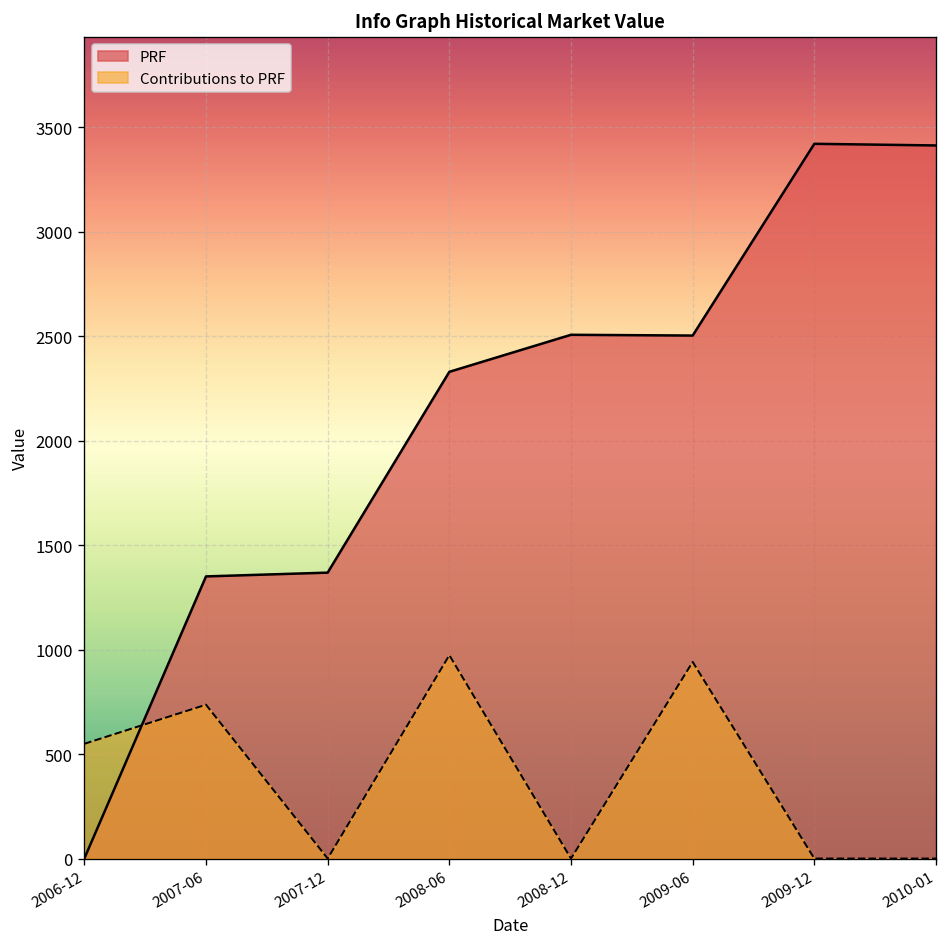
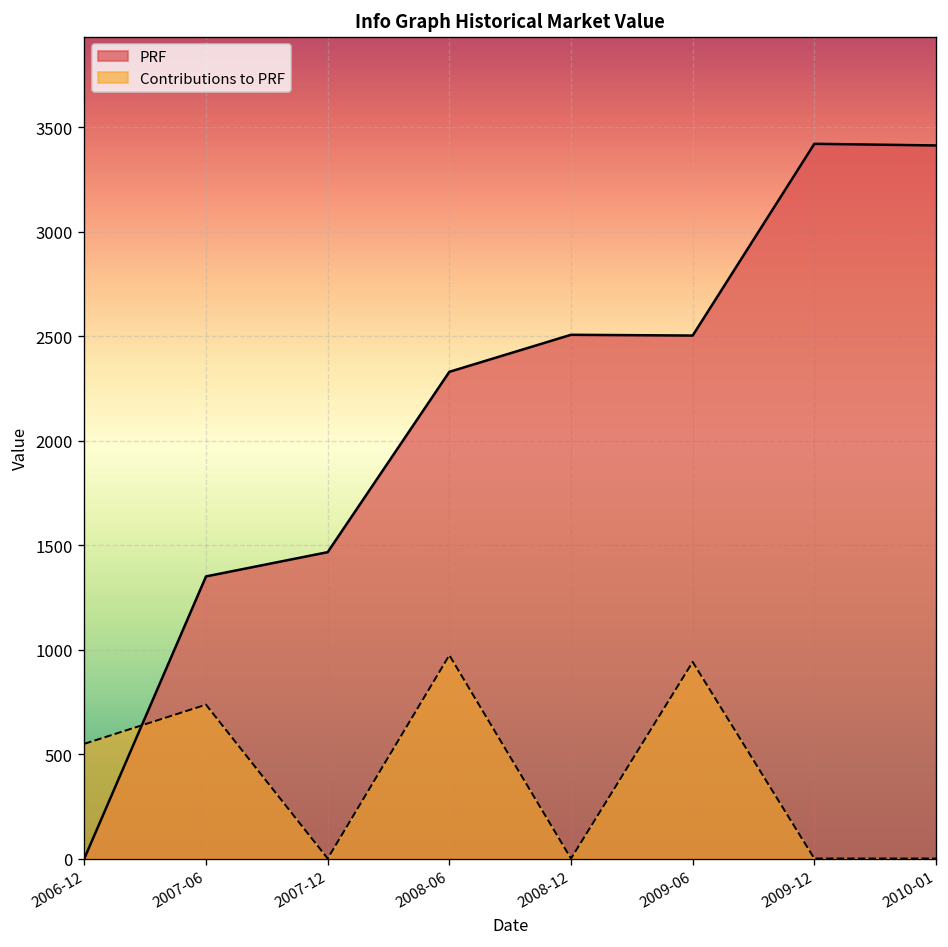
PRF, 2007-12: 1370 -> 1470
